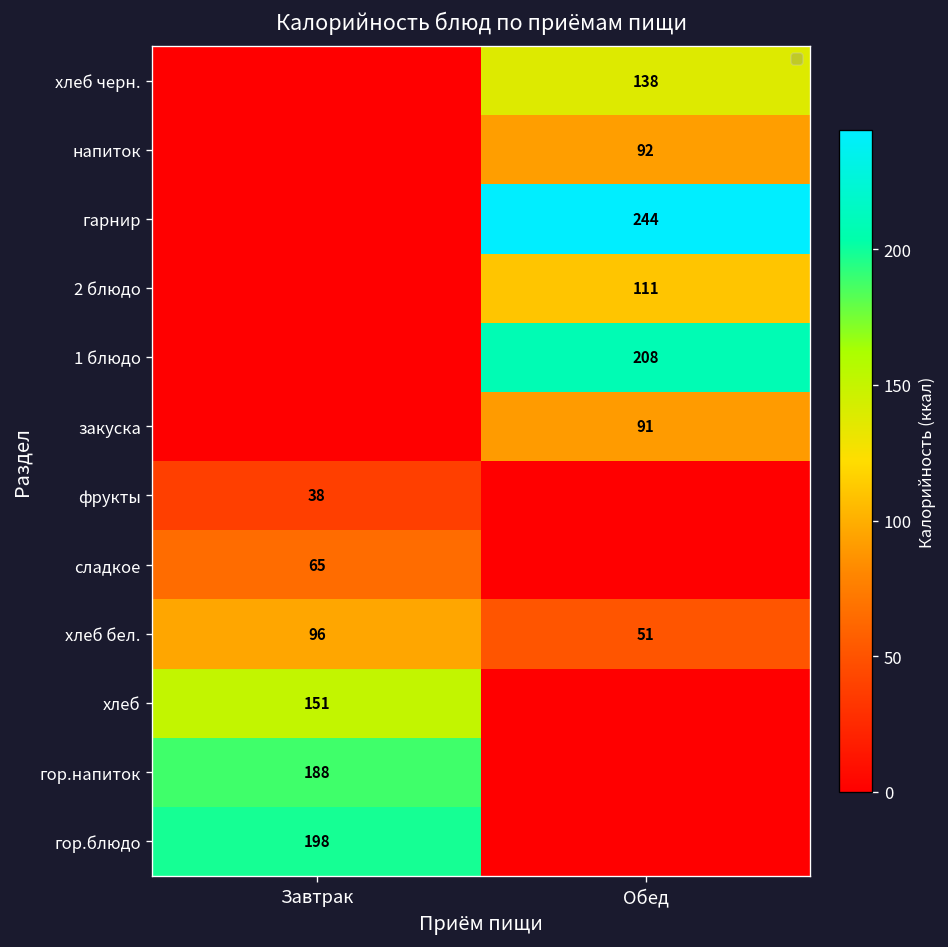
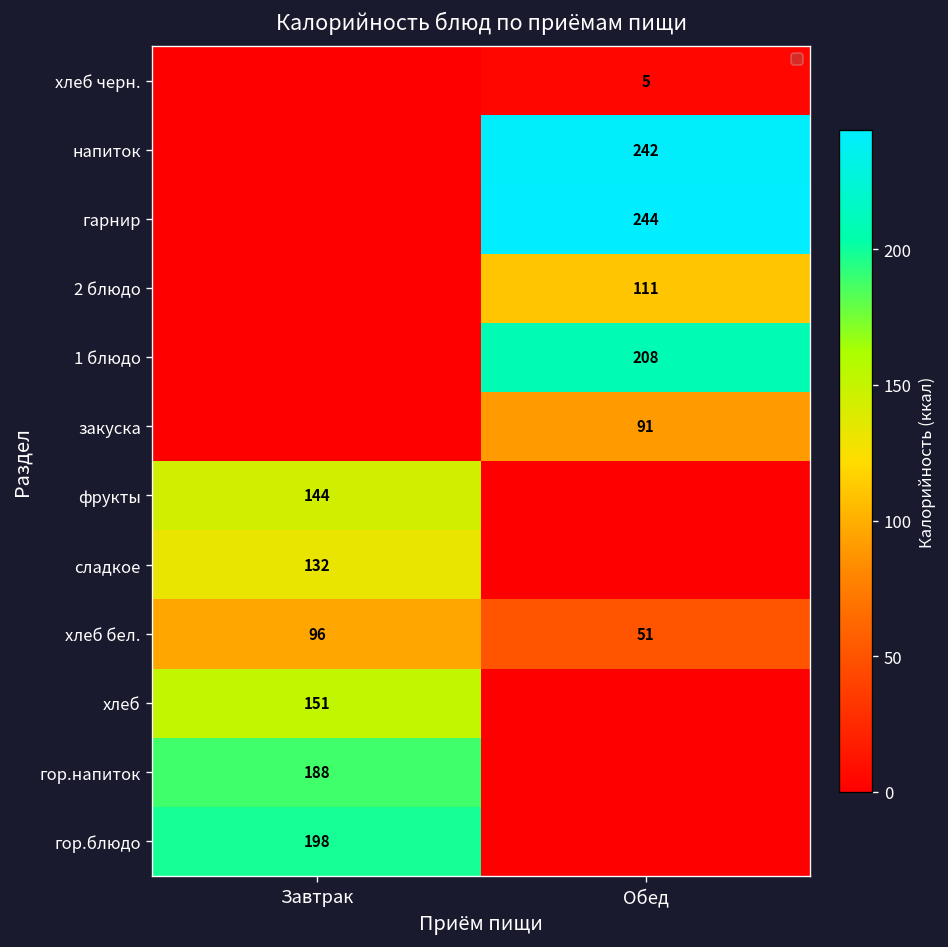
хлеб черн., Обед: 138 -> 5
напиток, Обед: 92 -> 242
фрукты, Завтрак: 38 -> 144
сладкое, Завтрак: 65 -> 132
